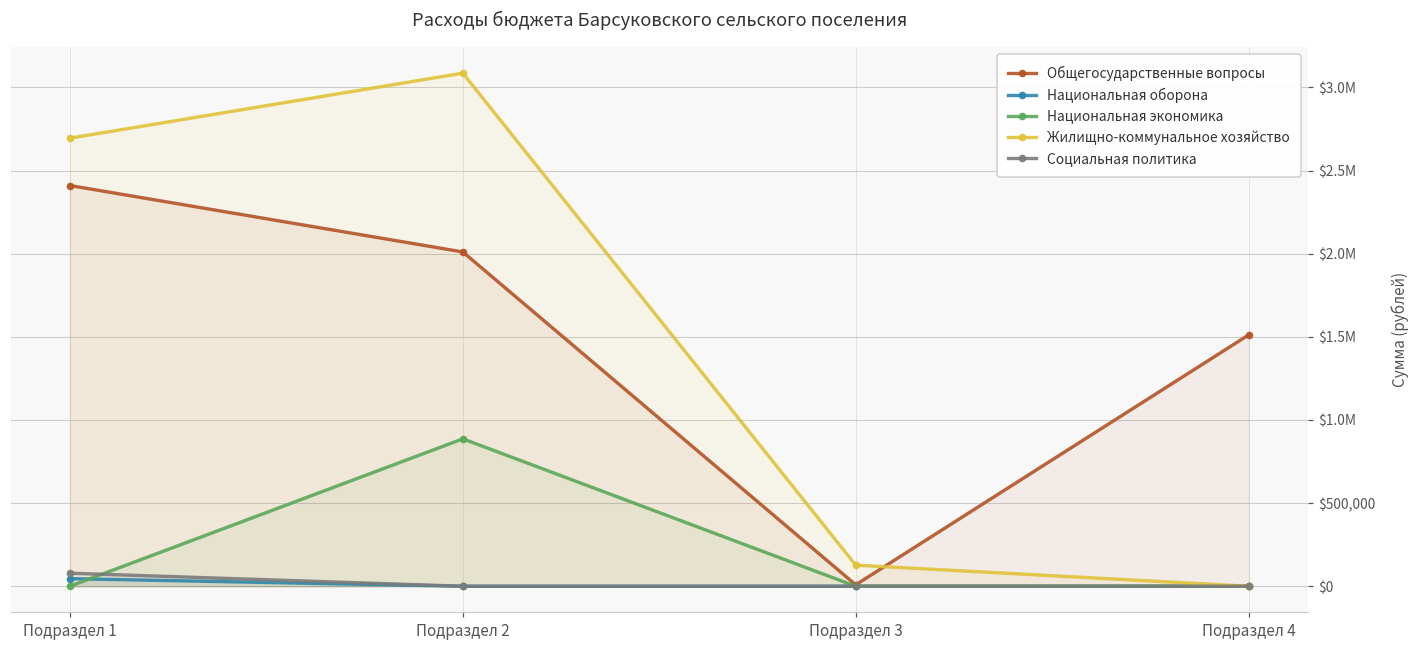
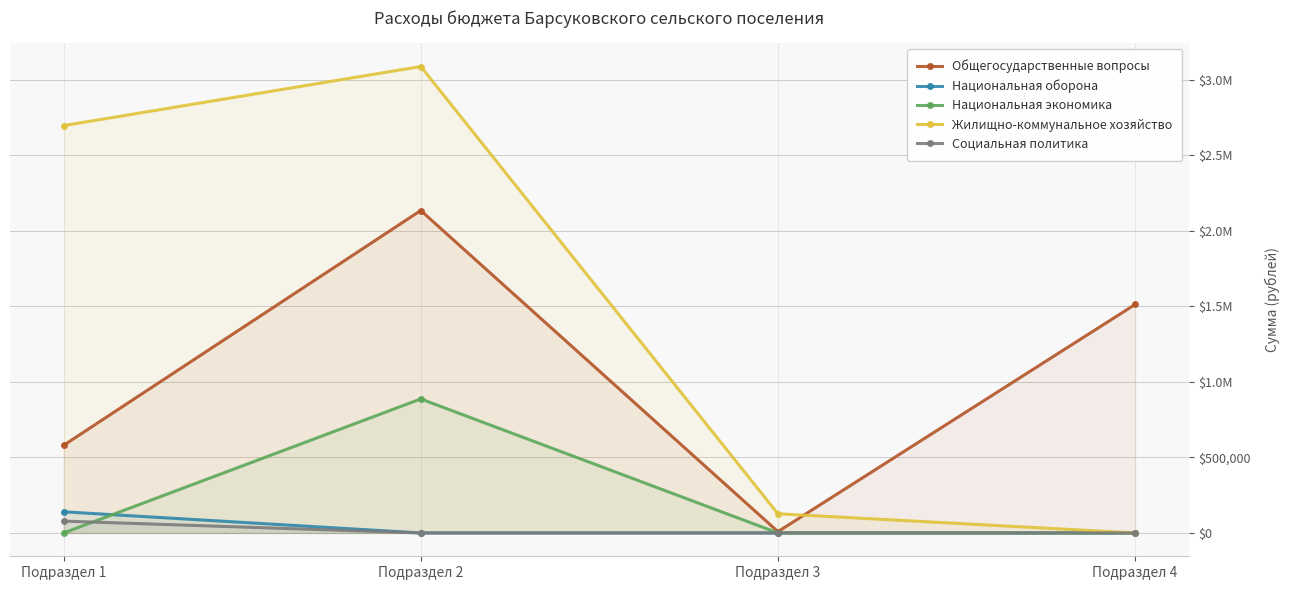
Общегосударственные вопросы, Подраздел 1: $2,410,000 -> $580,000
Национальная оборона, Подраздел 1: $50,000 -> $140,000
Общегосударственные вопросы, Подраздел 2: $2,010,000 -> $2,130,000
